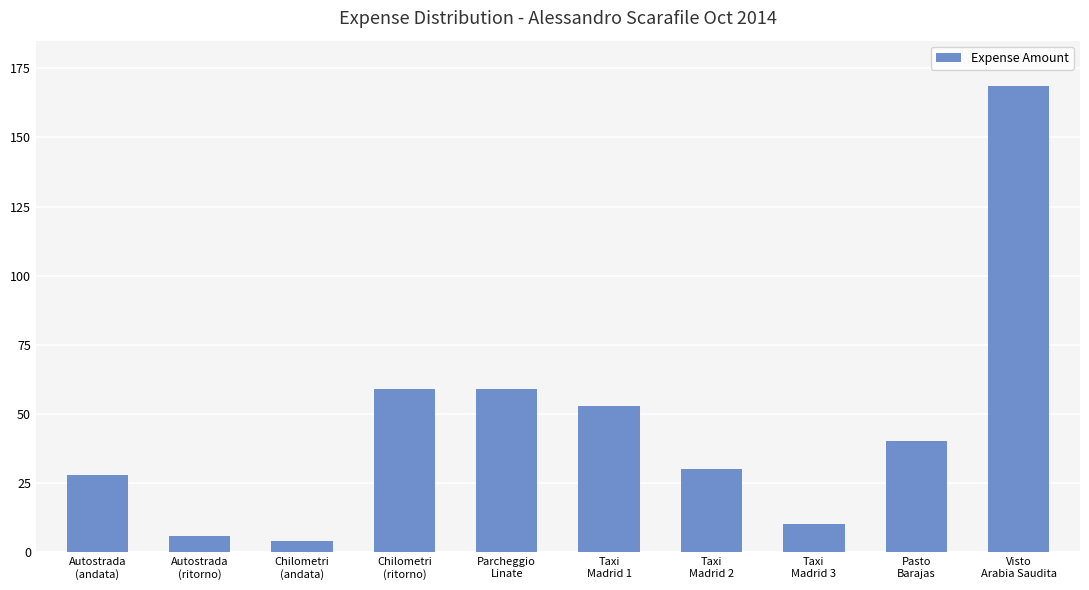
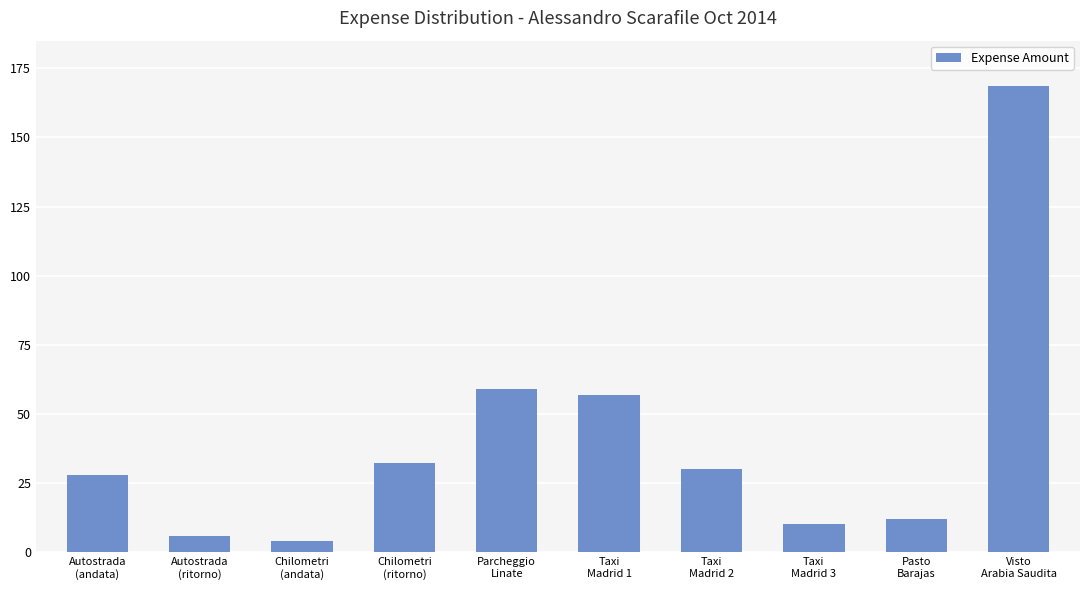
Chilometri (ritorno): 59 -> 32
Taxi Madrid 1: 53 -> 57
Pasto Barajas: 40 -> 12
